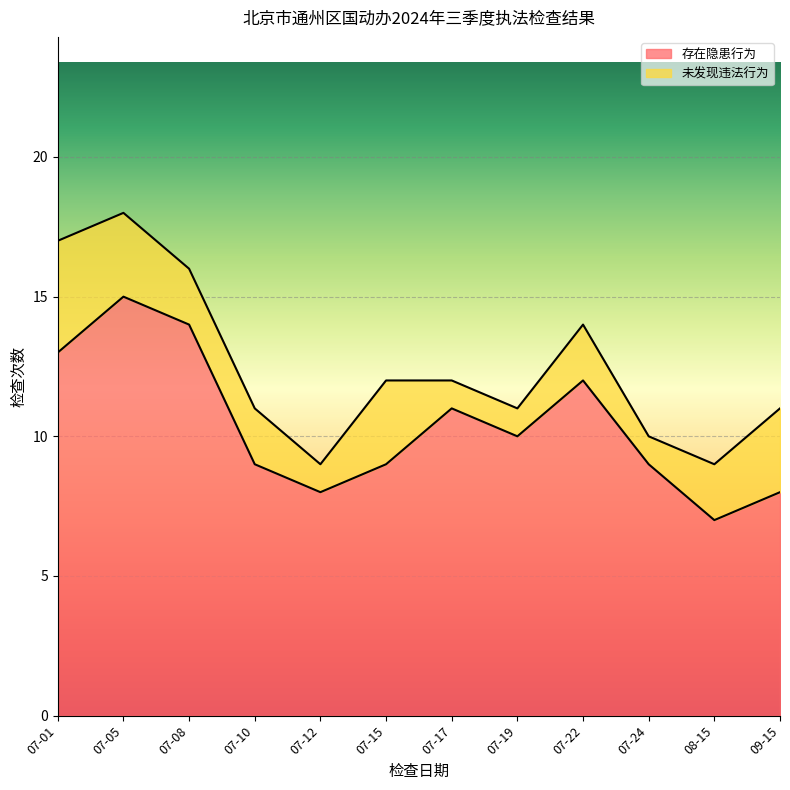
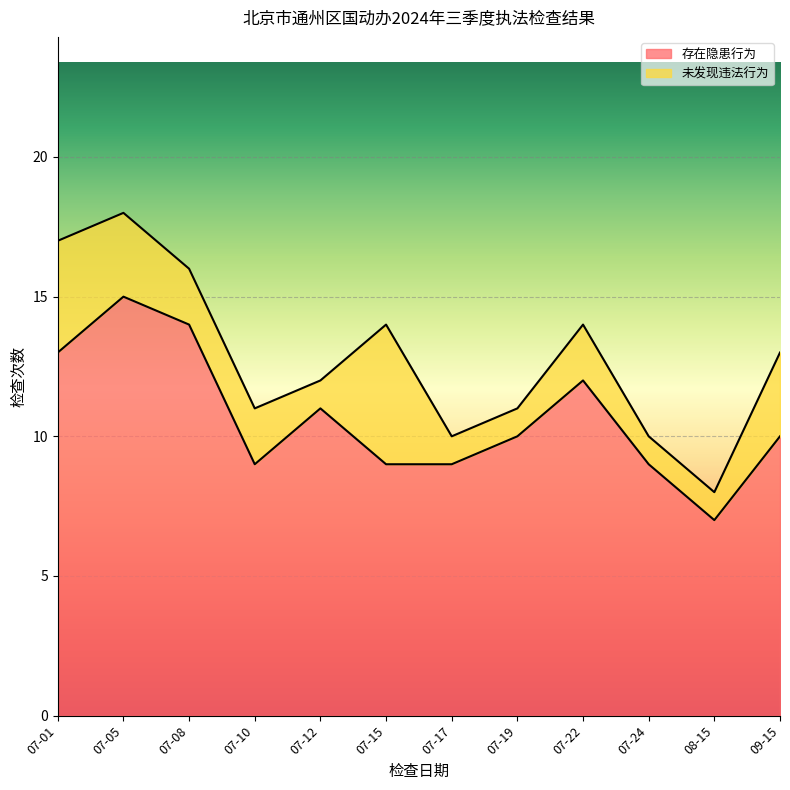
存在隐患行为, 07-12: 8 -> 11
未发现违法行为, 07-15: 3 -> 5
存在隐患行为, 07-17: 11 -> 9
未发现违法行为, 08-15: 2 -> 1
存在隐患行为, 09-15: 8 -> 10
